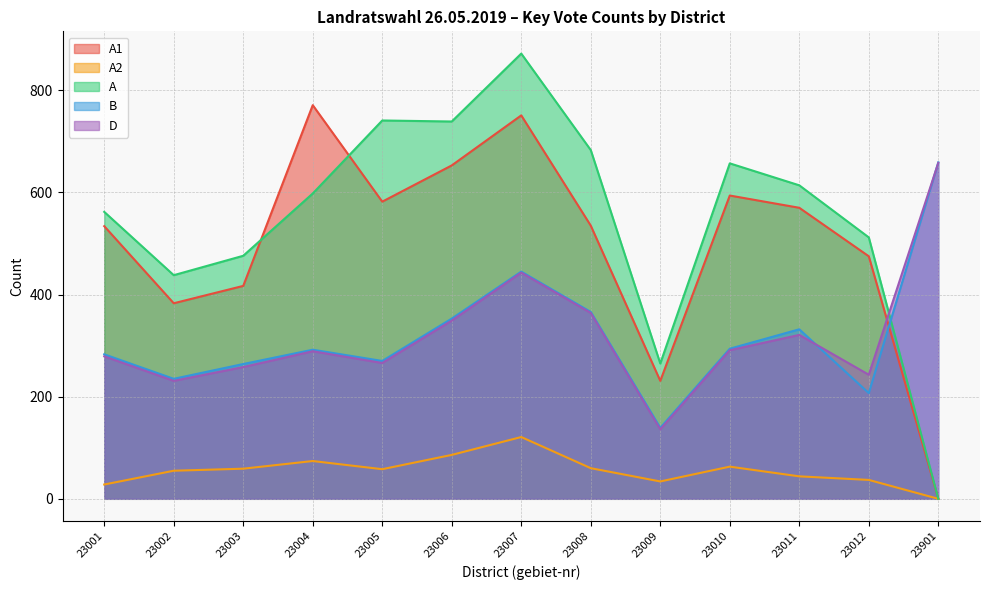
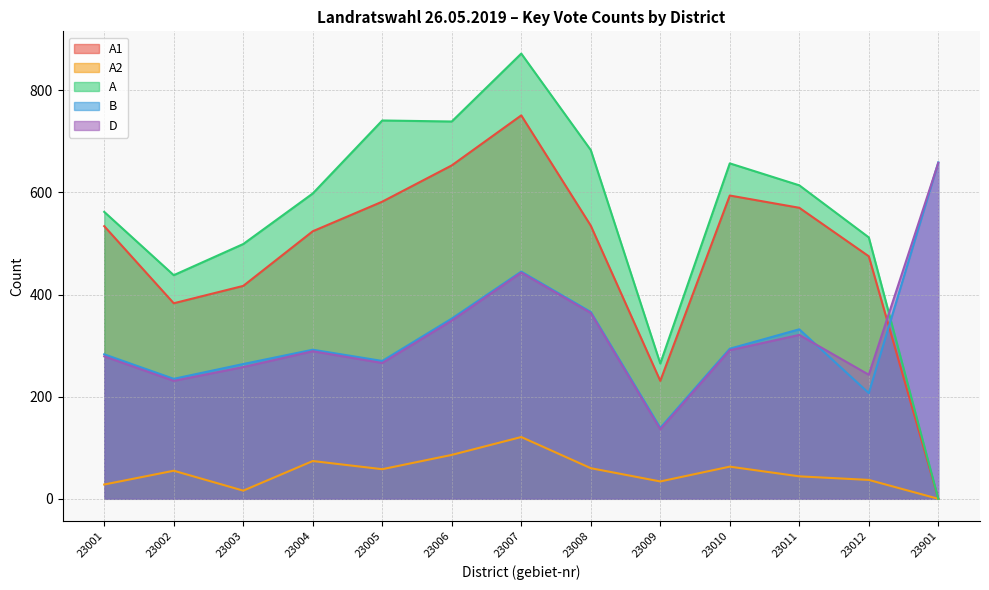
A2, 23003: 60 -> 20
A, 23003: 480 -> 500
A1, 23004: 770 -> 520
